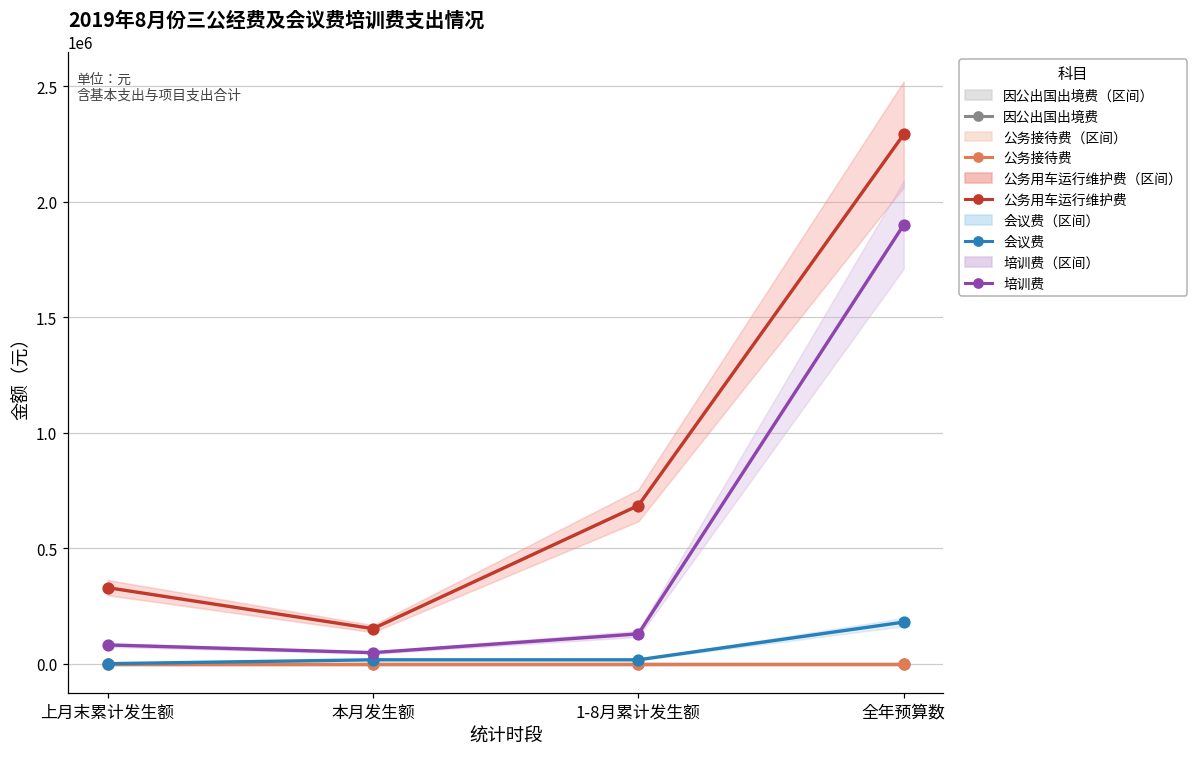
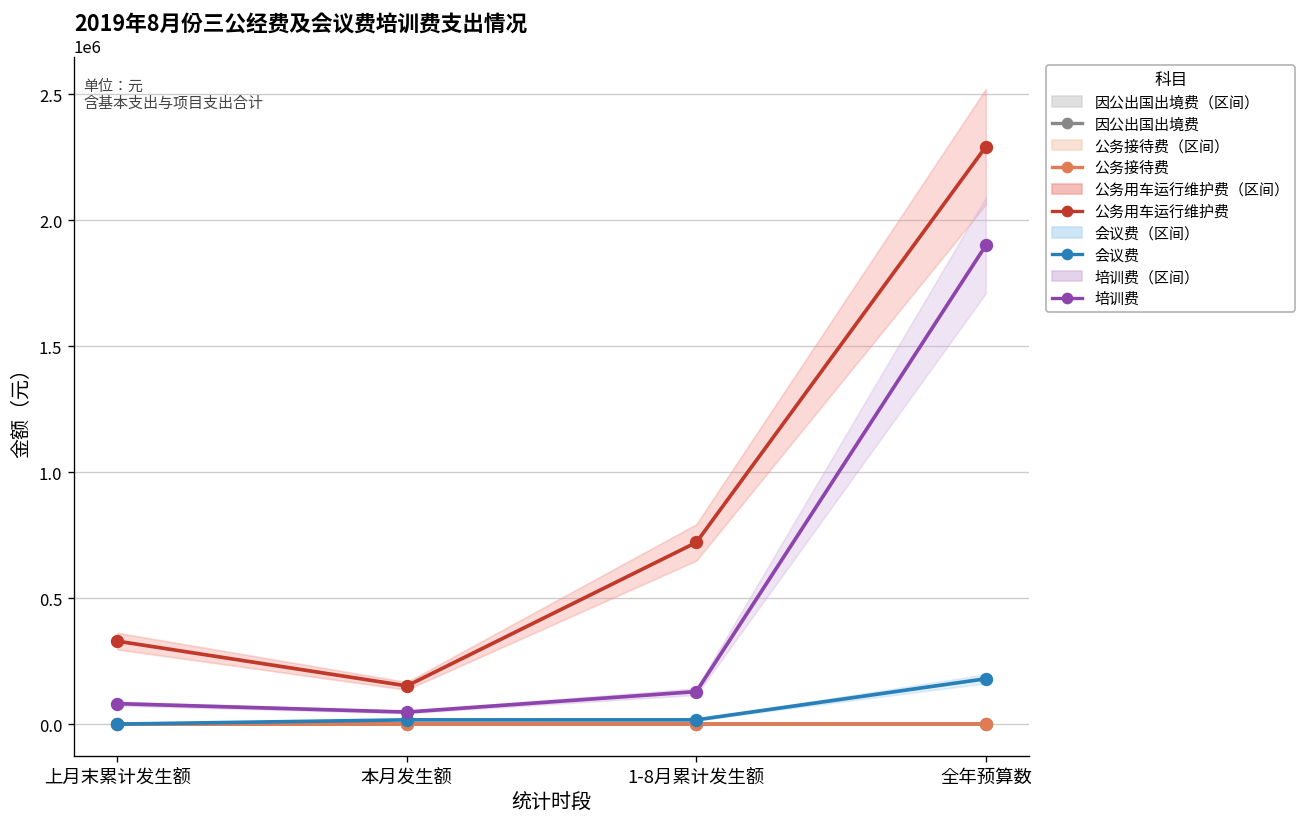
公务用车运行维护费, 1-8月累计发生额: 690000 -> 720000
